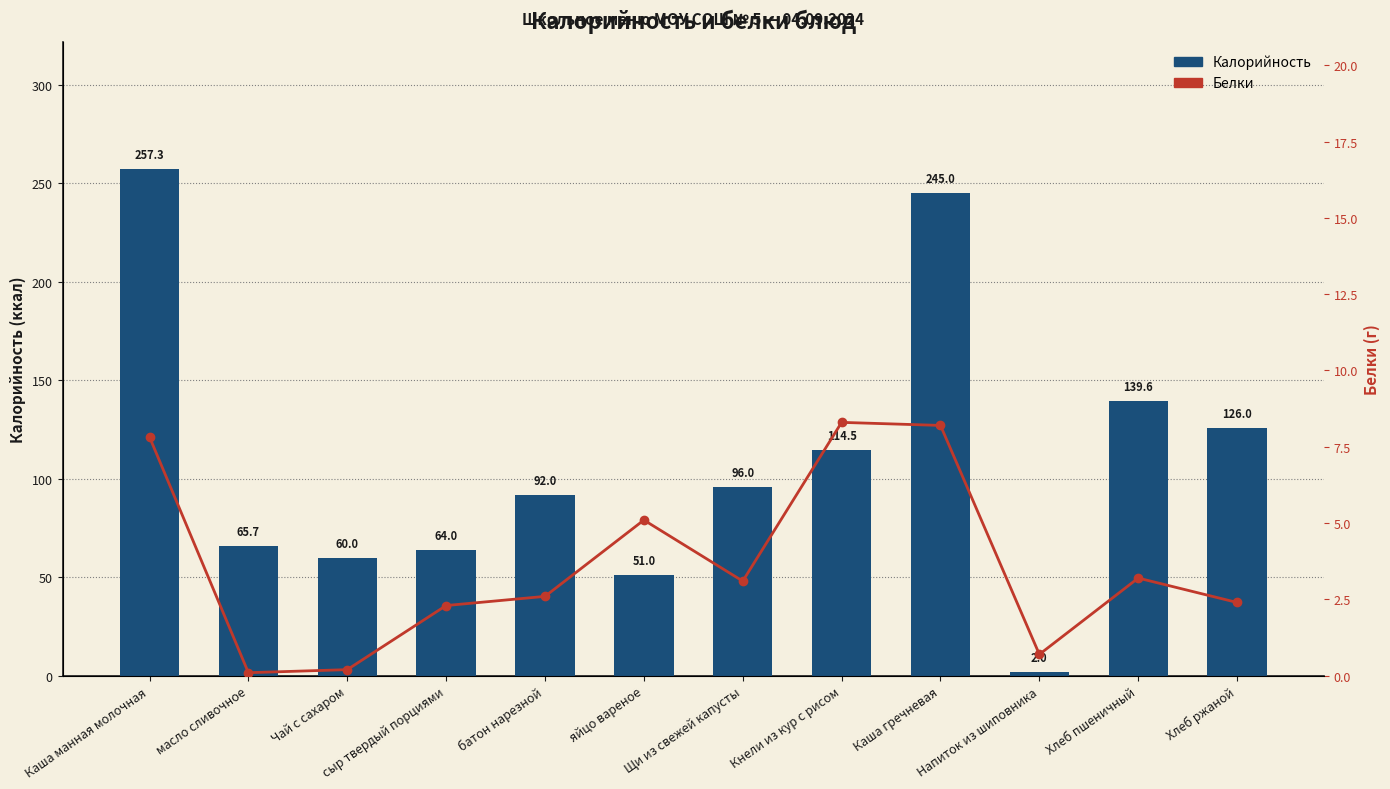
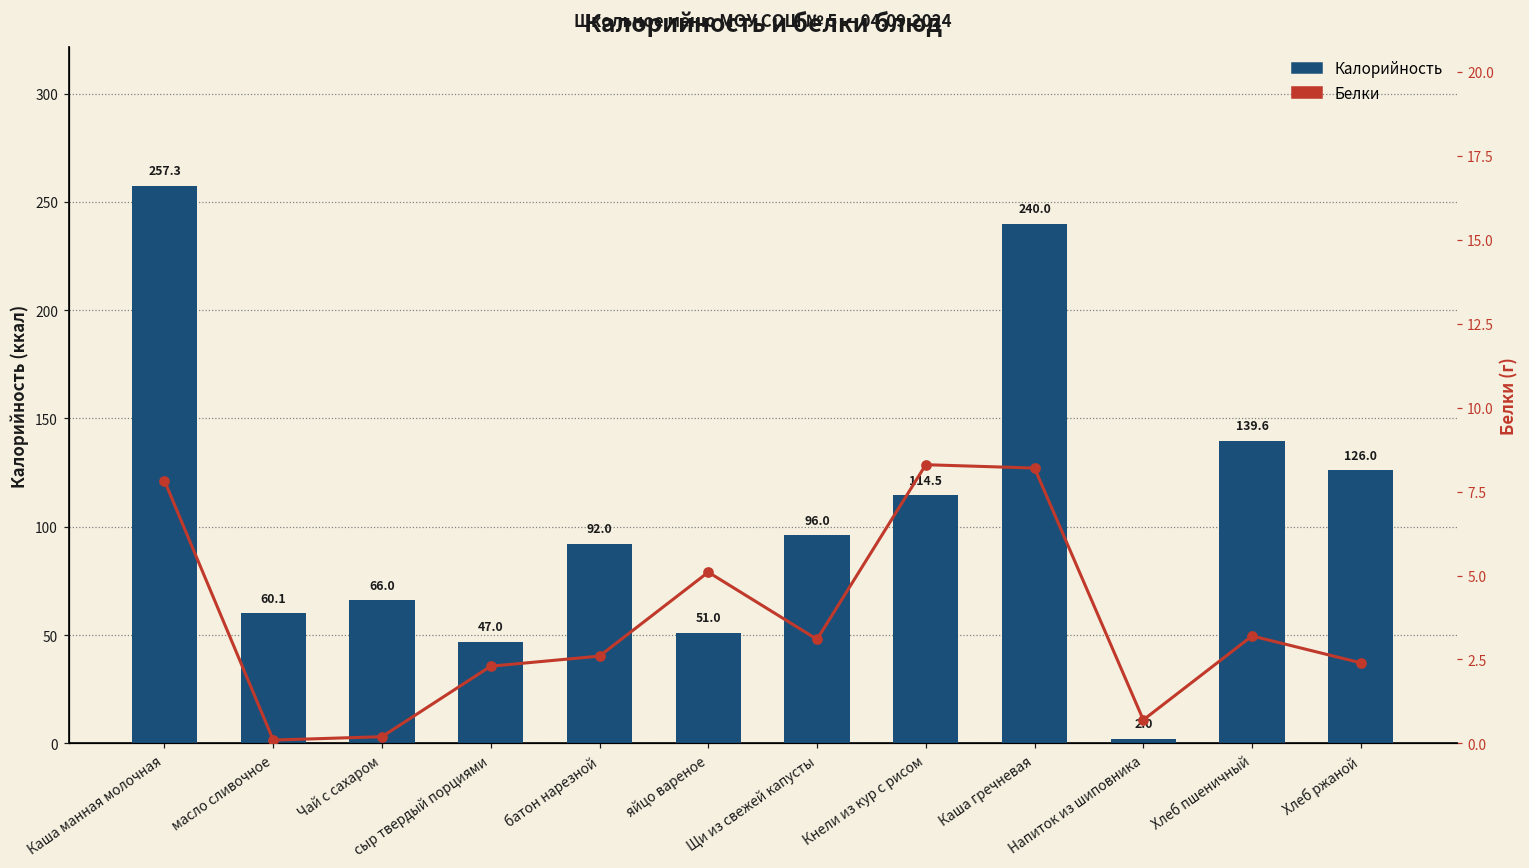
Калорийность, масло сливочное: 65.7 -> 60.1
Калорийность, Чай с сахаром: 60.0 -> 66.0
Калорийность, сыр твердый порциями: 64.0 -> 47.0
Калорийность, Каша гречневая: 245.0 -> 240.0
